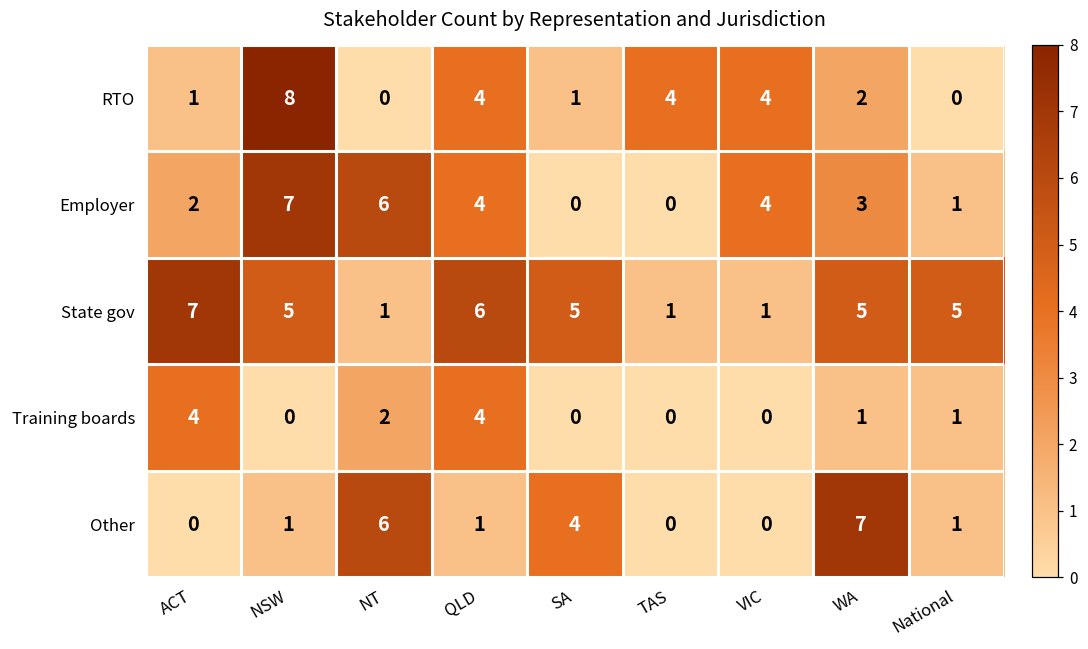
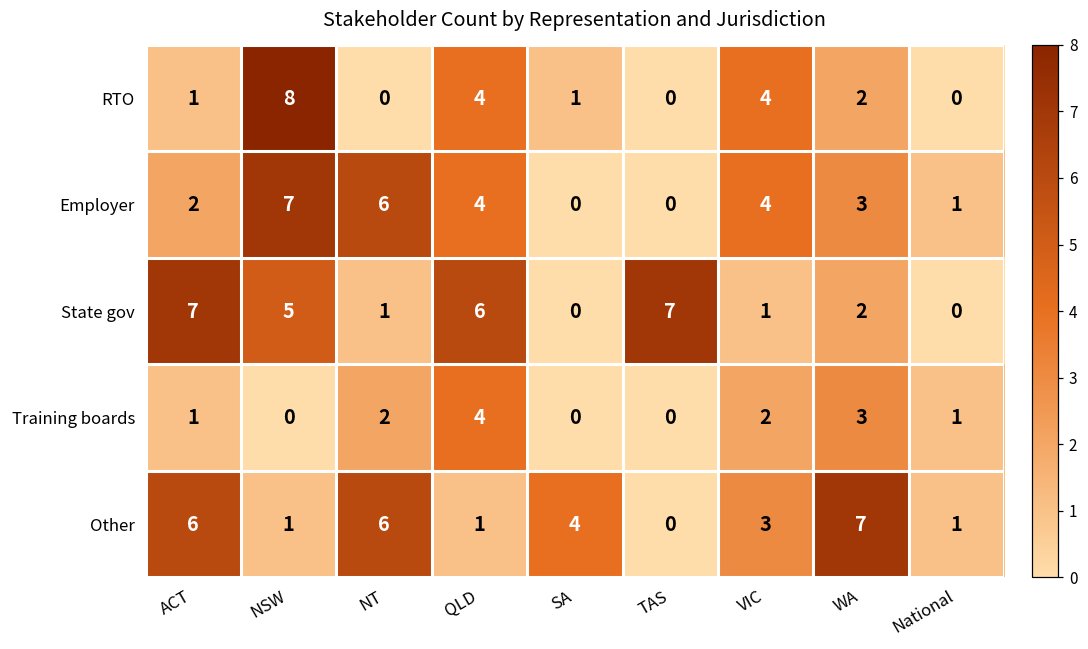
RTO, TAS: 4 -> 0
State gov, SA: 5 -> 0
State gov, TAS: 1 -> 7
State gov, WA: 5 -> 2
State gov, National: 5 -> 0
Training boards, ACT: 4 -> 1
Training boards, VIC: 0 -> 2
Training boards, WA: 1 -> 3
Other, ACT: 0 -> 6
Other, VIC: 0 -> 3
